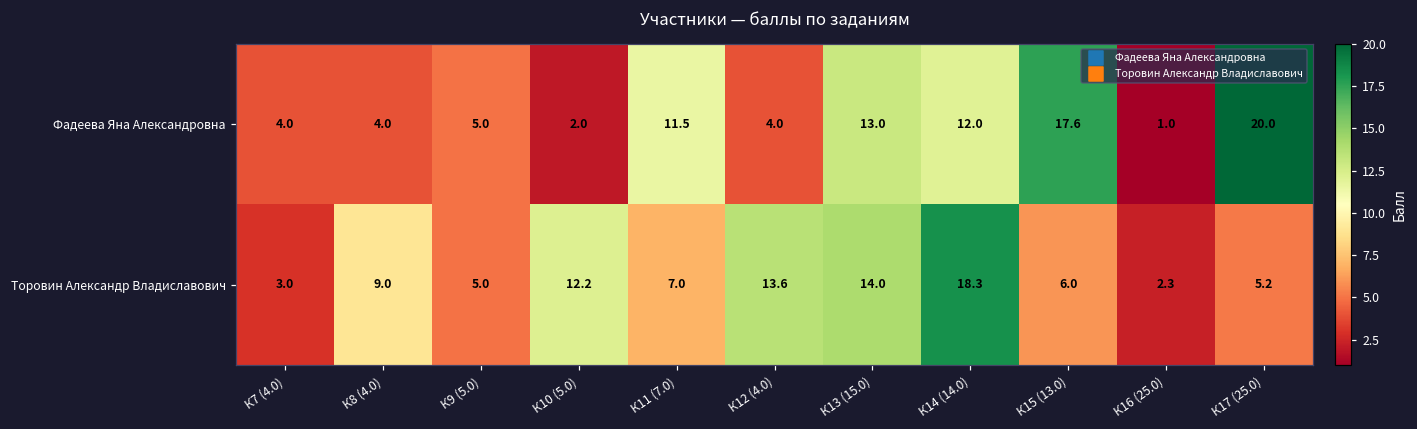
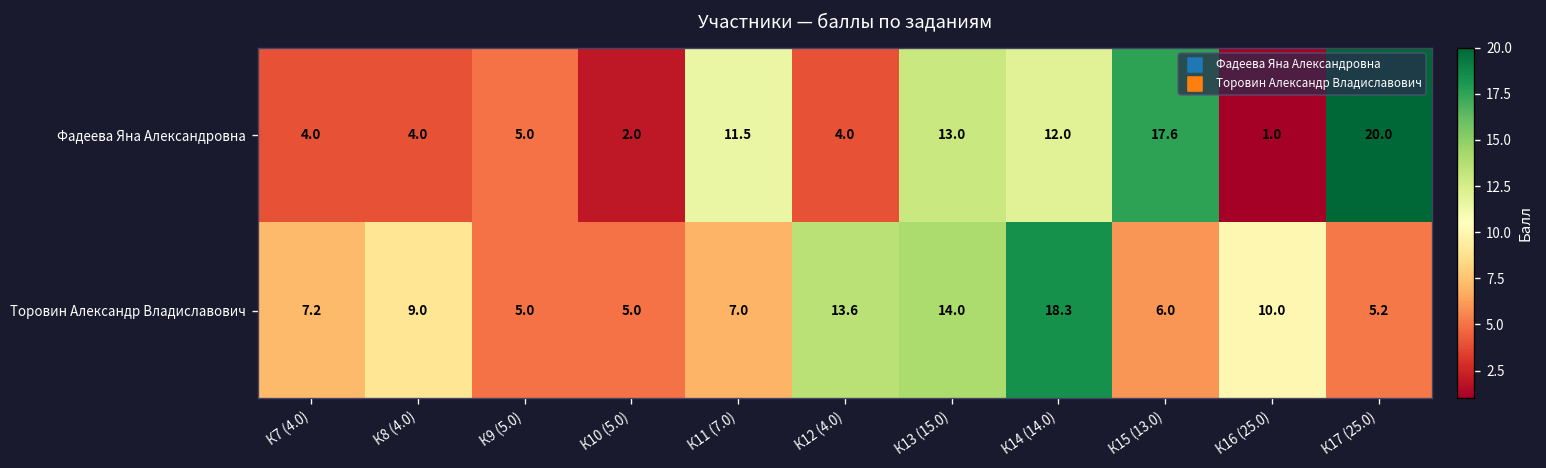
Торовин Александр Владиславович, К7 (4.0): 3.0 -> 7.2
Торовин Александр Владиславович, К10 (5.0): 12.2 -> 5.0
Торовин Александр Владиславович, К16 (25.0): 2.3 -> 10.0
